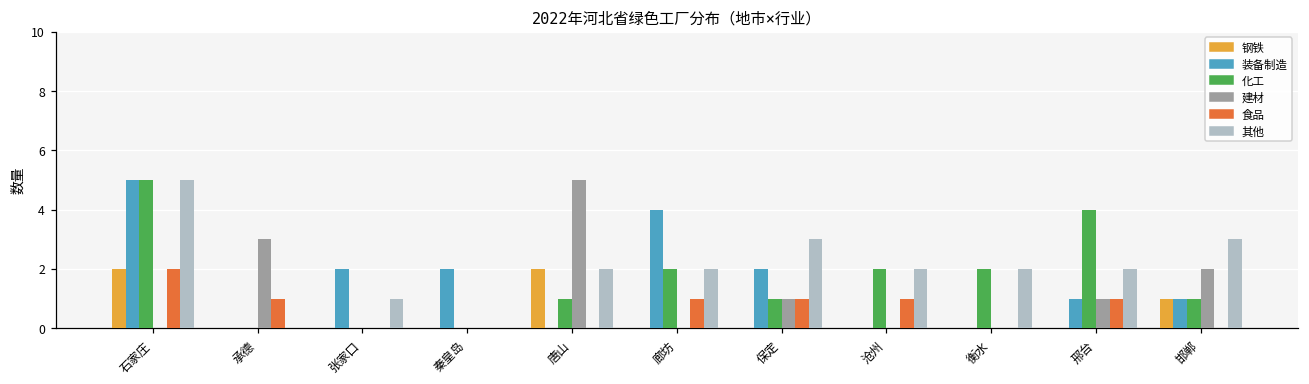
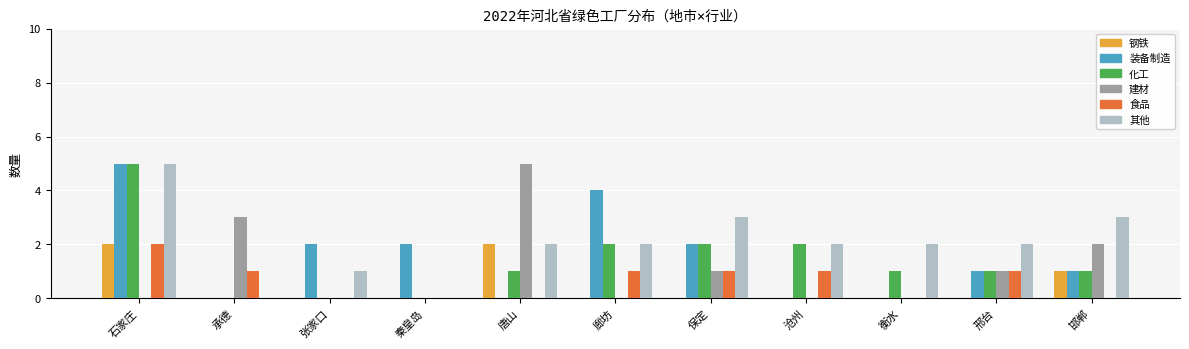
化工, 保定: 1 -> 2
化工, 衡水: 2 -> 1
化工, 邢台: 4 -> 1
